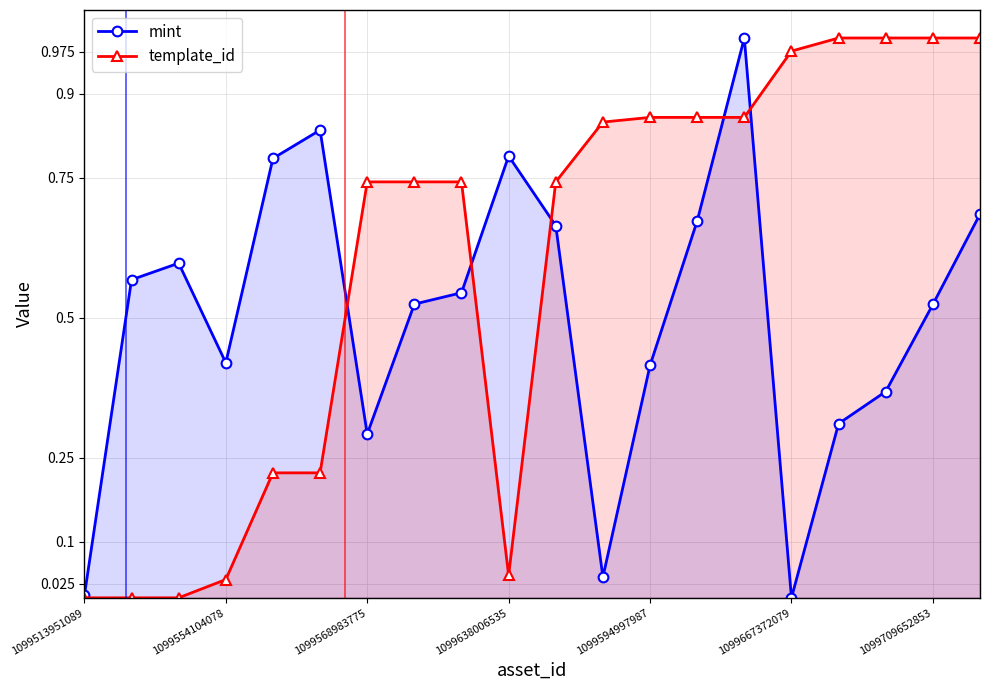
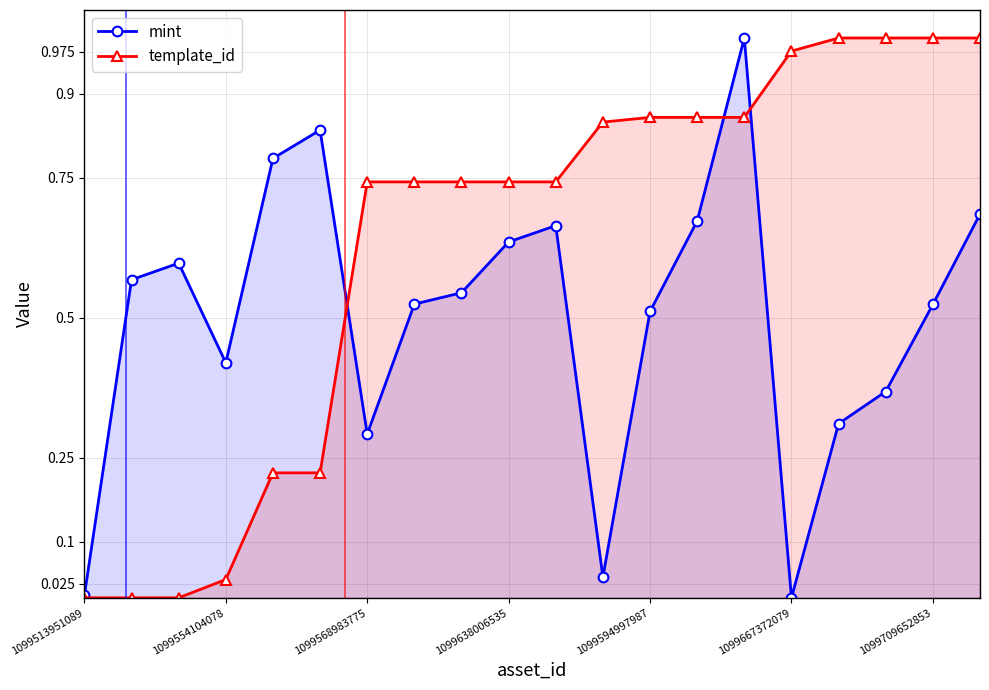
mint, 1099638006535: 0.79 -> 0.64
template_id, 1099638006535: 0.04 -> 0.74
mint, 1099594997987: 0.42 -> 0.51
